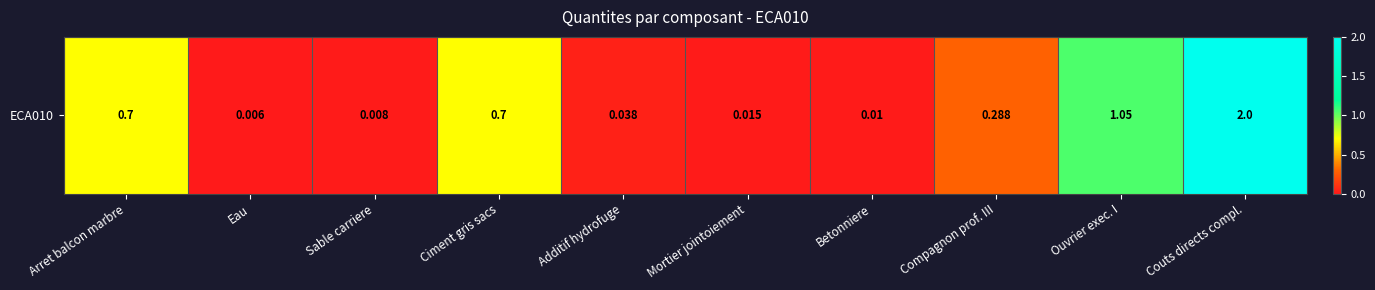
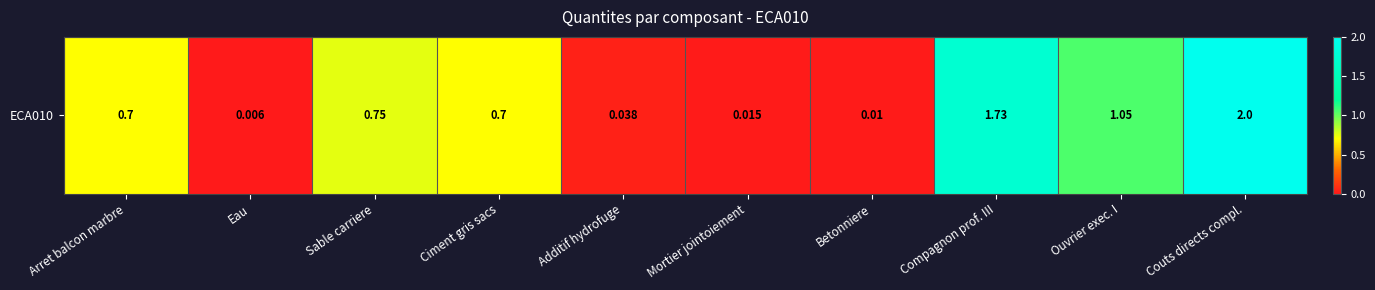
ECA010, Sable carriere: 0.008 -> 0.75
ECA010, Compagnon prof. III: 0.288 -> 1.73
